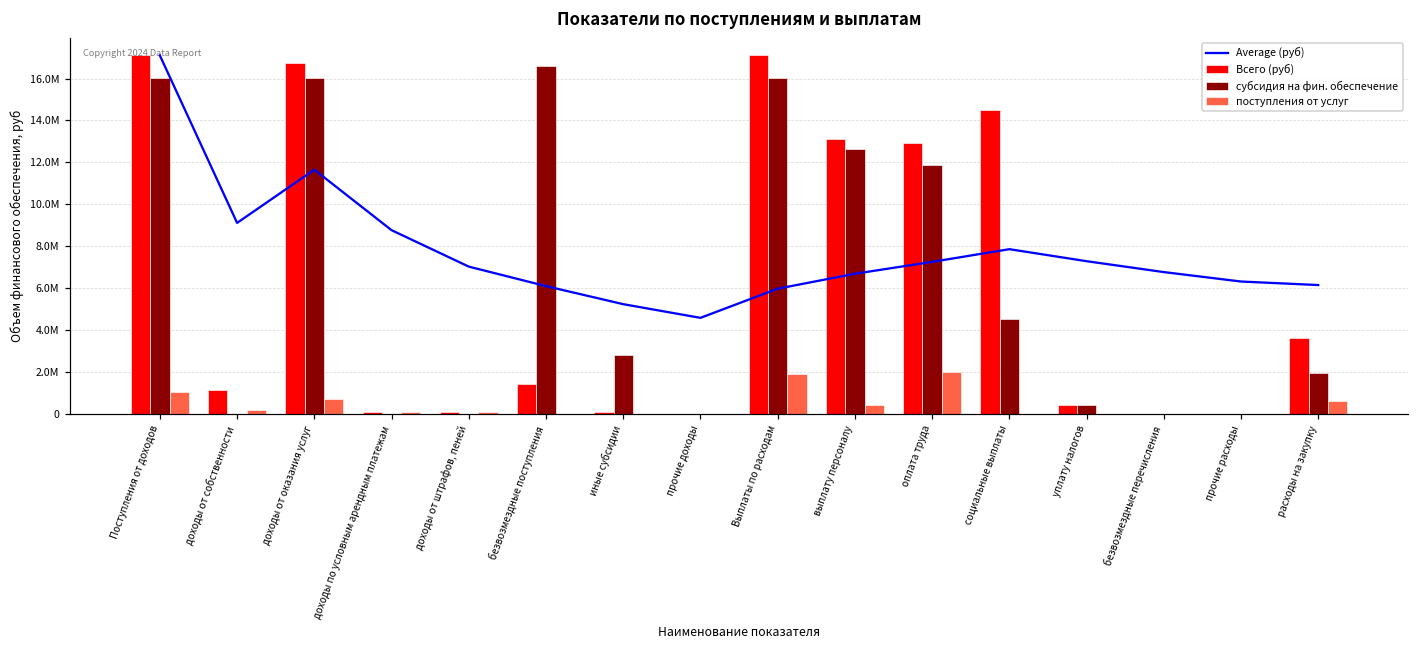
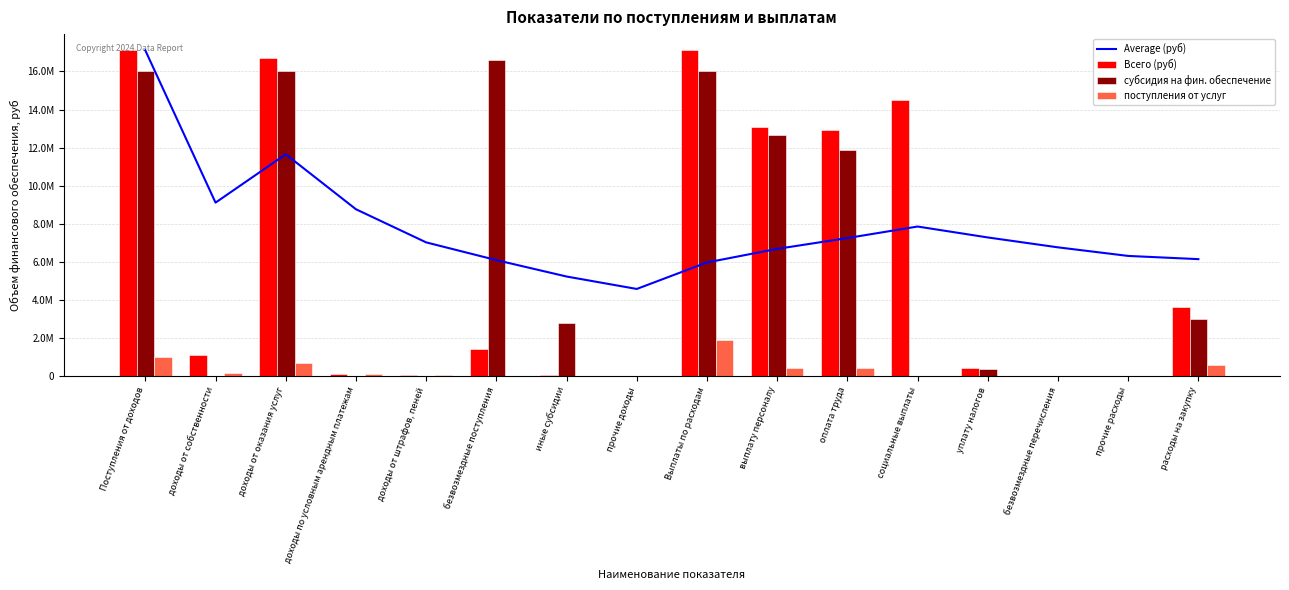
поступления от услуг, оплата труда: 2000000 -> 400000
субсидия на фин. обеспечение, социальные выплаты: 4500000 -> 0
субсидия на фин. обеспечение, расходы на закупку: 1900000 -> 3000000
